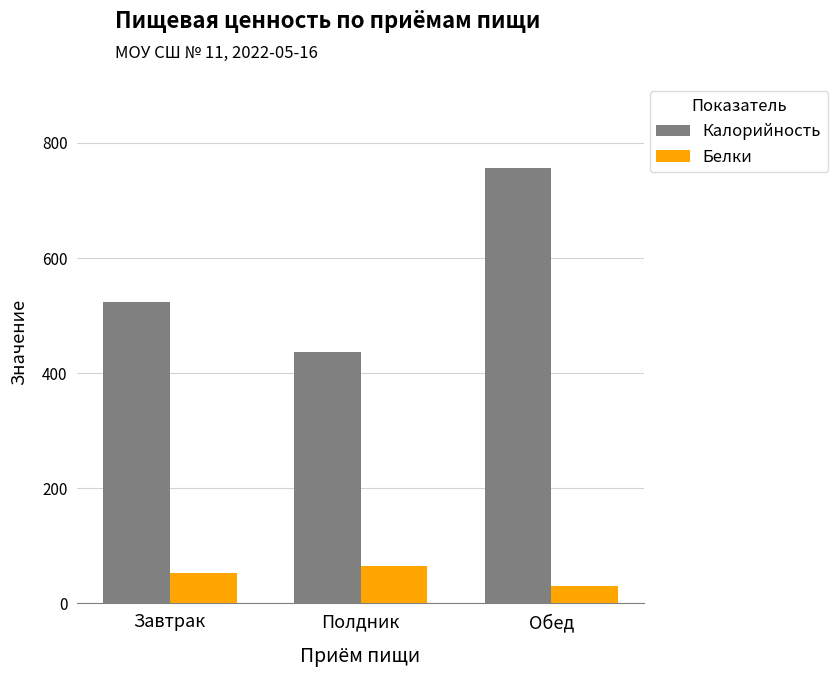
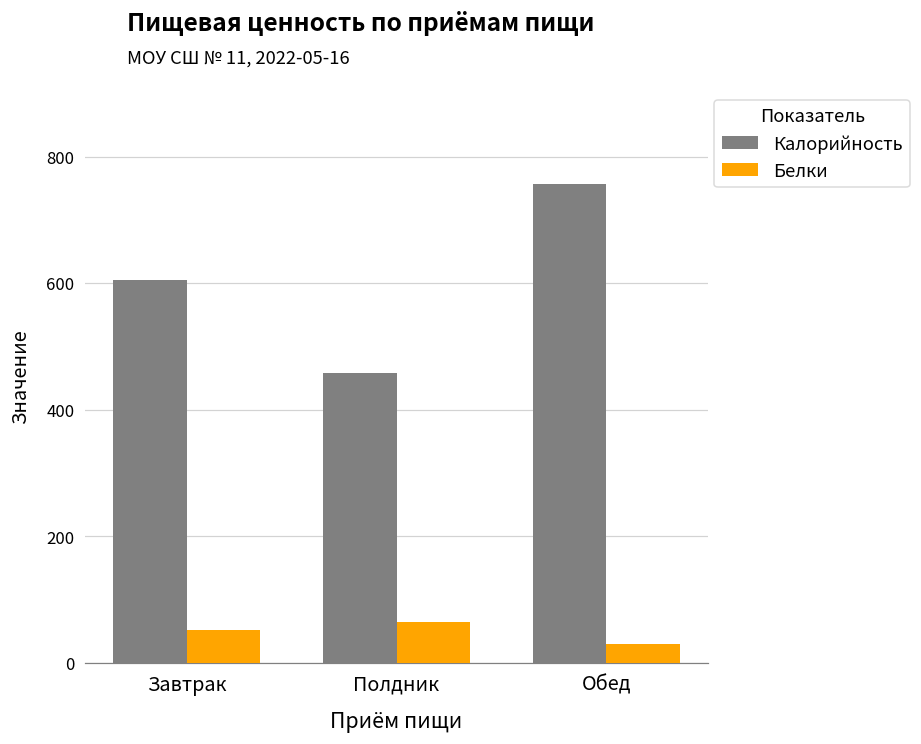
Калорийность, Завтрак: 520 -> 610
Калорийность, Полдник: 440 -> 460
